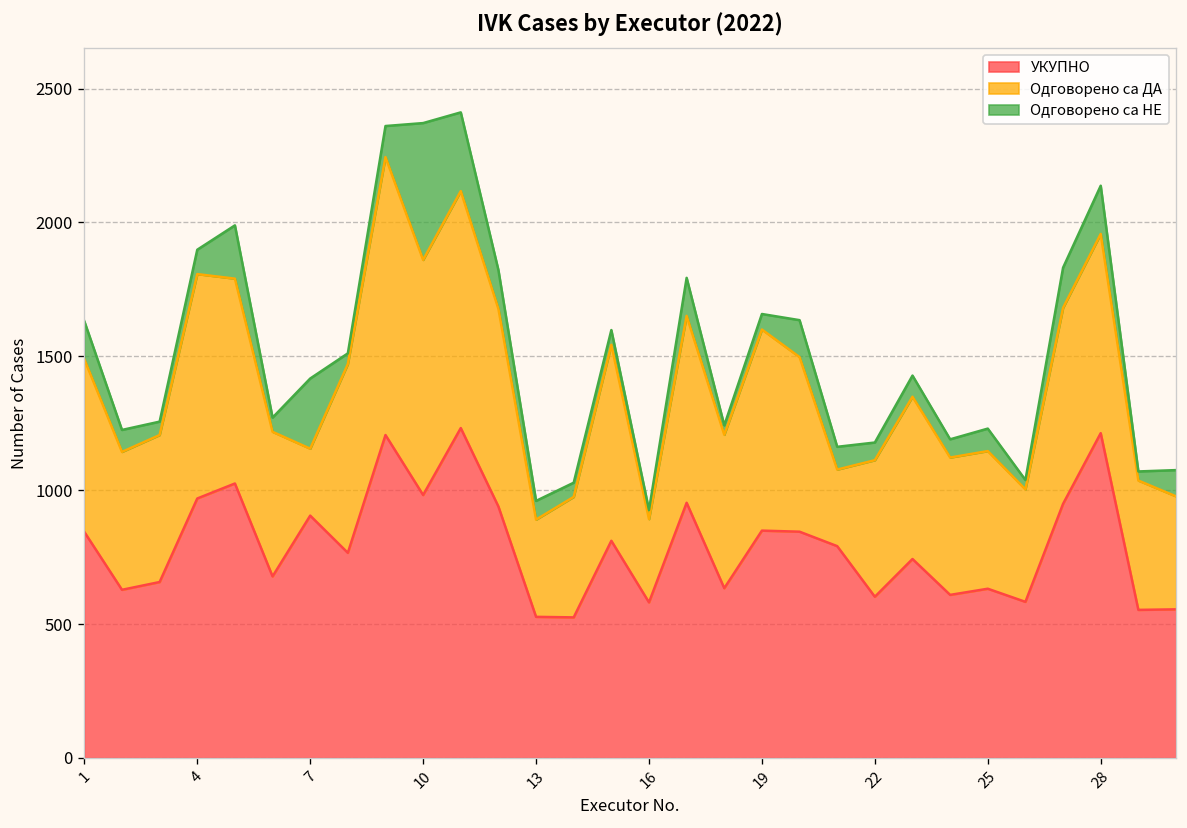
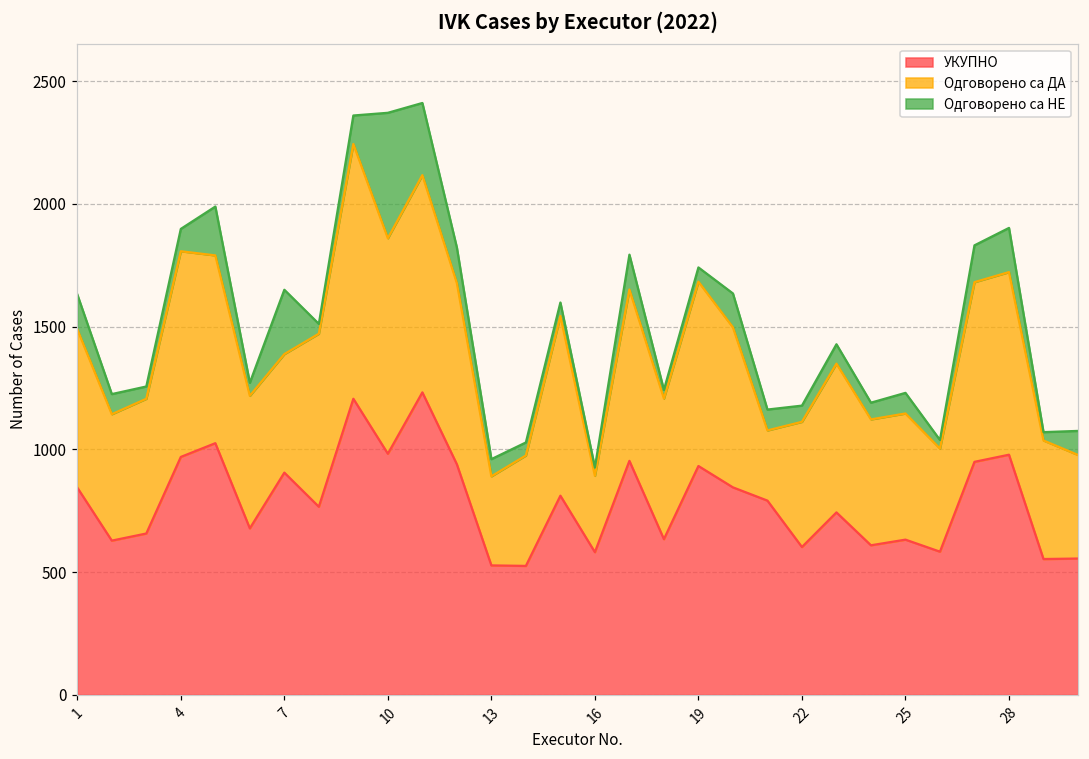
Одговорено са ДА, 7: 250 -> 480
УКУПНО, 19: 850 -> 930
УКУПНО, 28: 1210 -> 980
